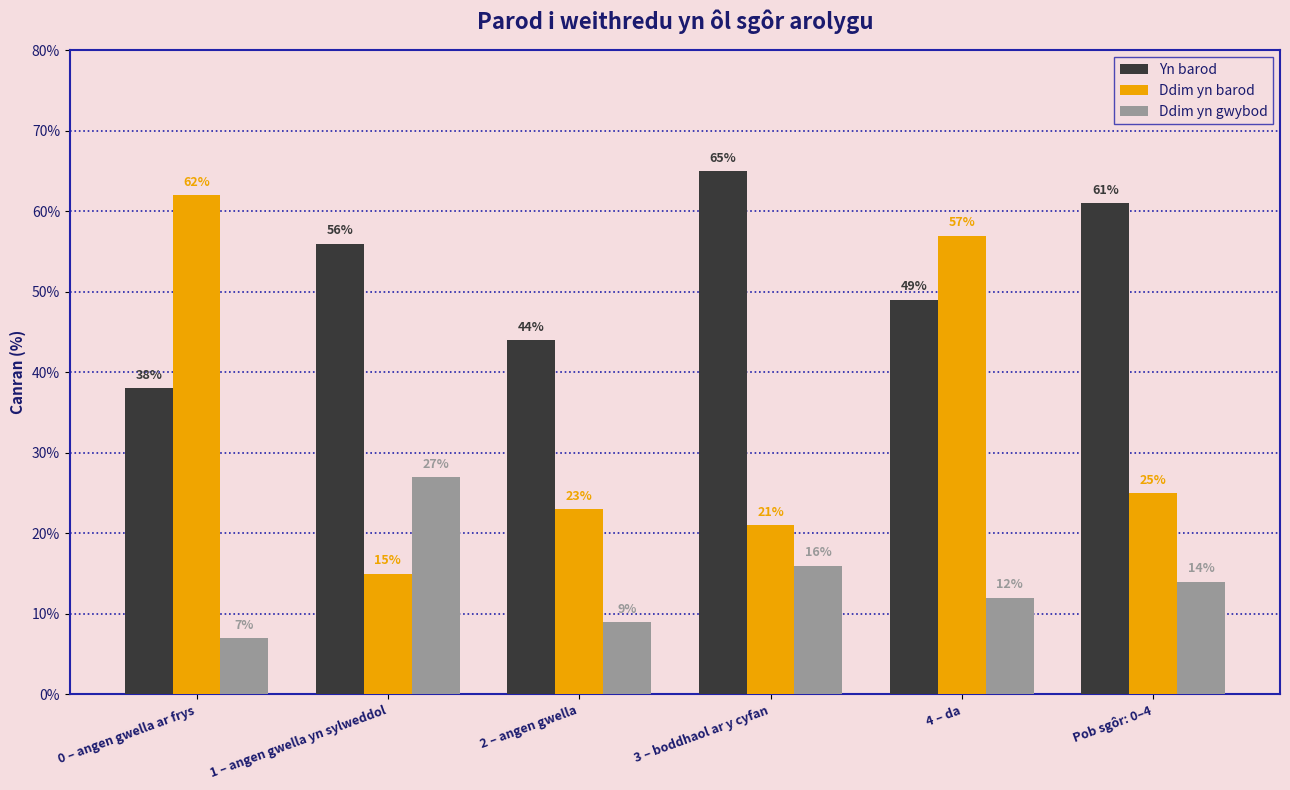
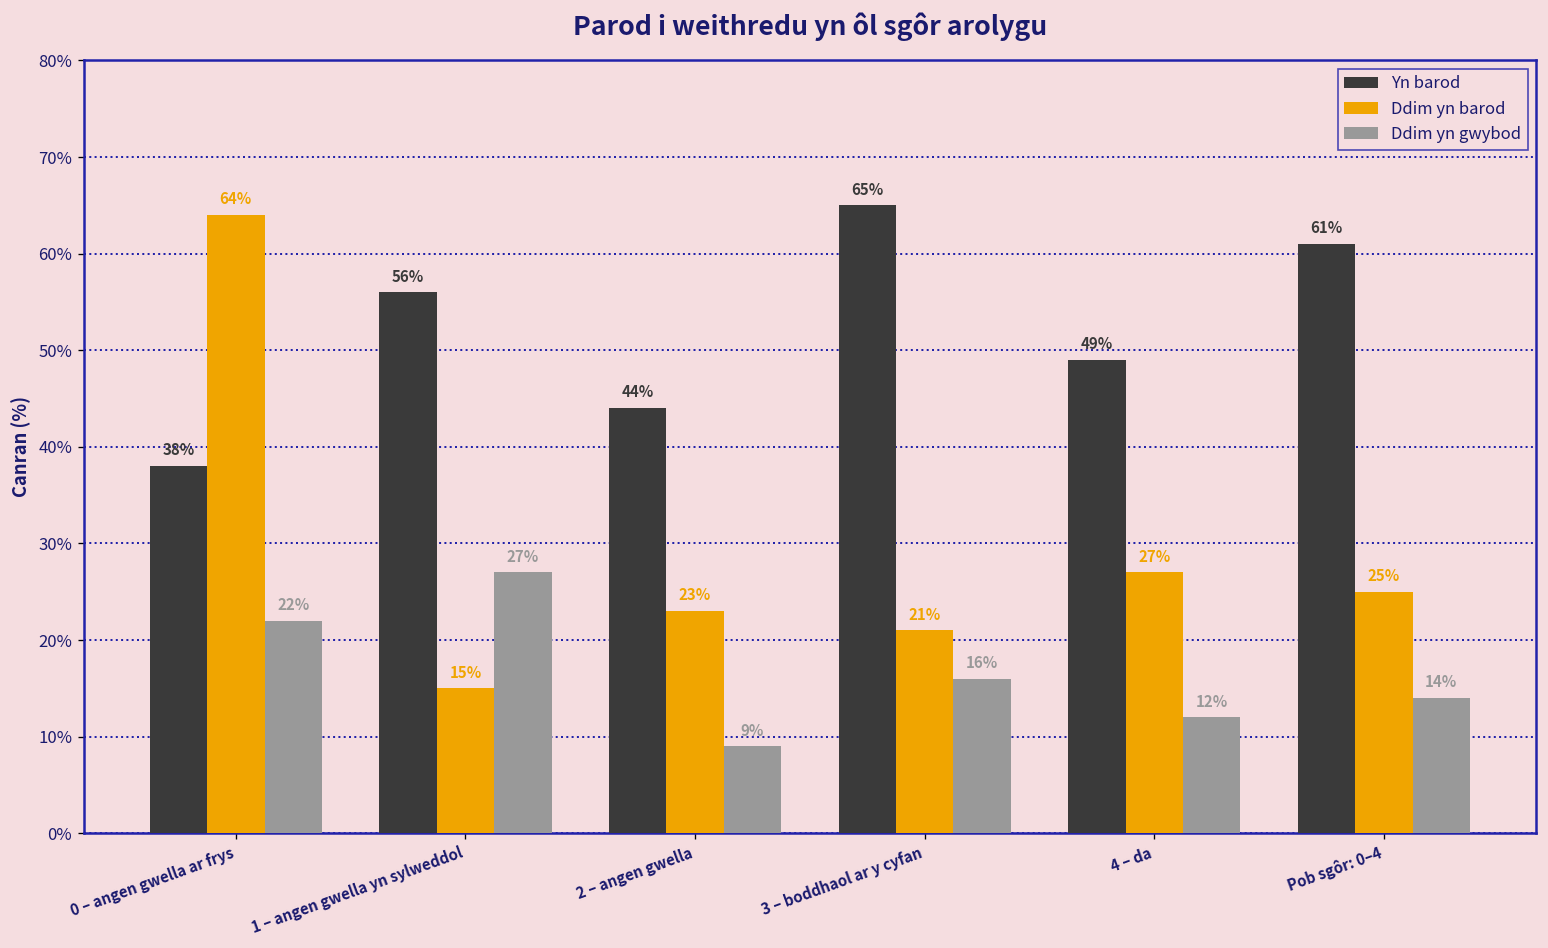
Ddim yn barod, 0 – angen gwella ar frys: 62% -> 64%
Ddim yn gwybod, 0 – angen gwella ar frys: 7% -> 22%
Ddim yn barod, 4 – da: 57% -> 27%
